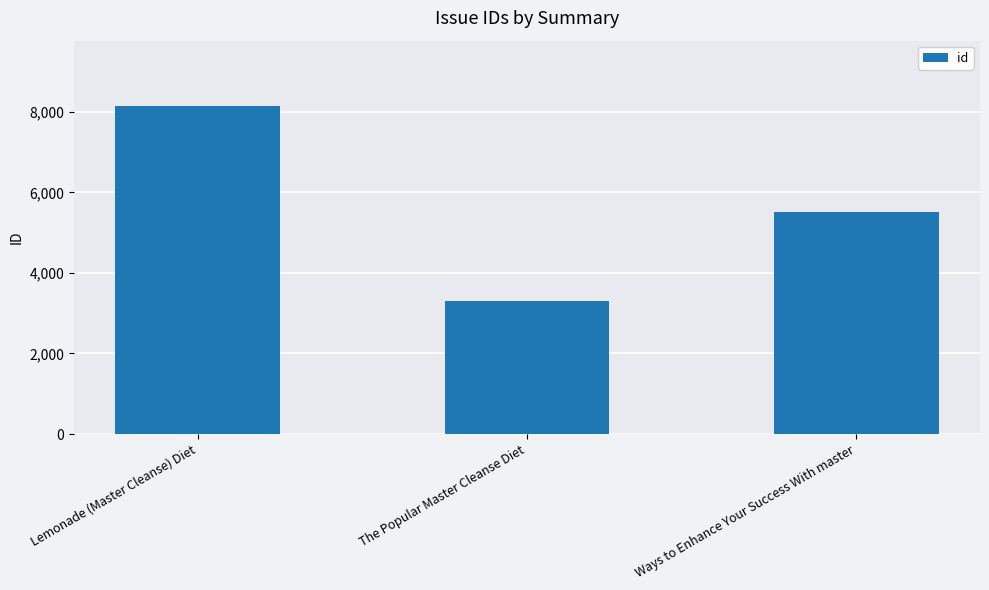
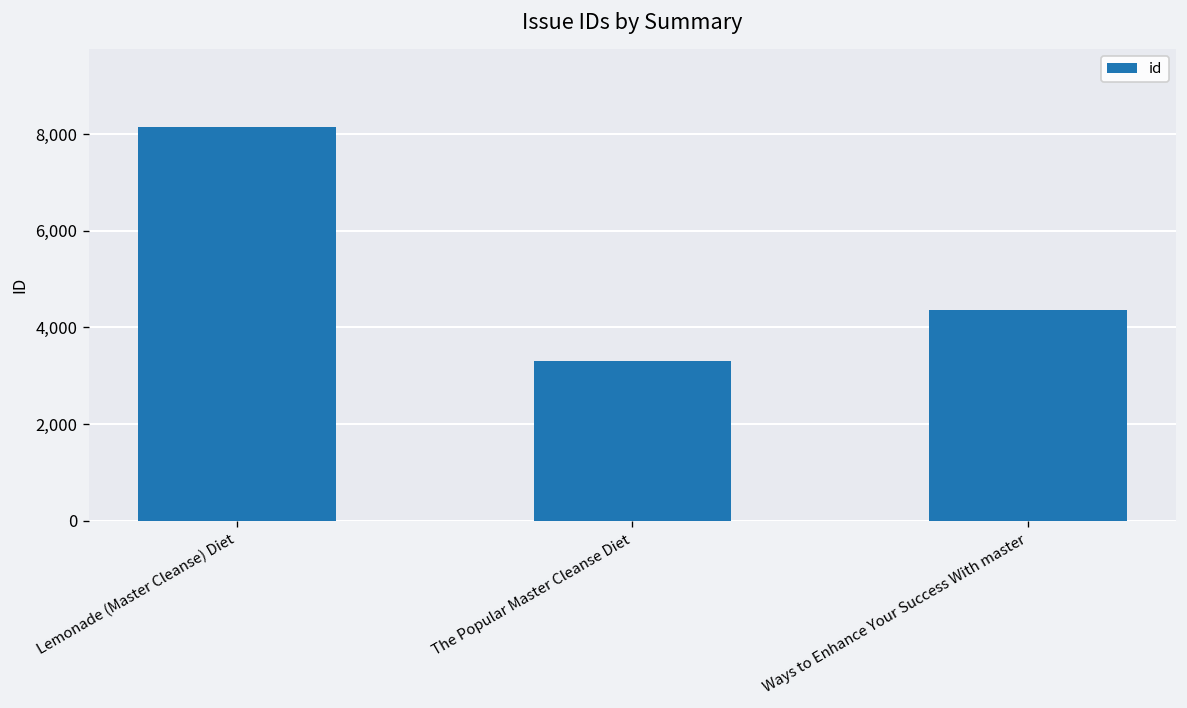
Ways to Enhance Your Success With master: 5,500 -> 4,400
